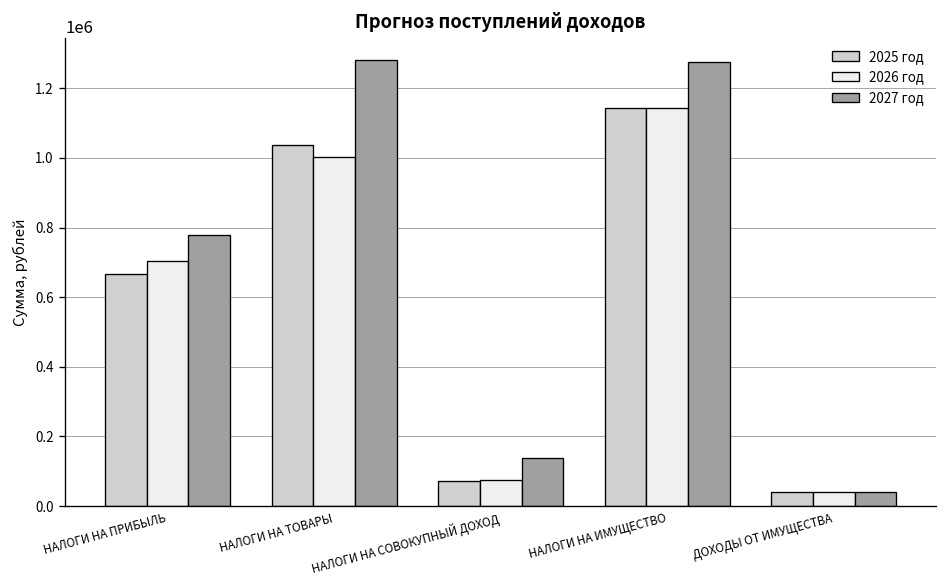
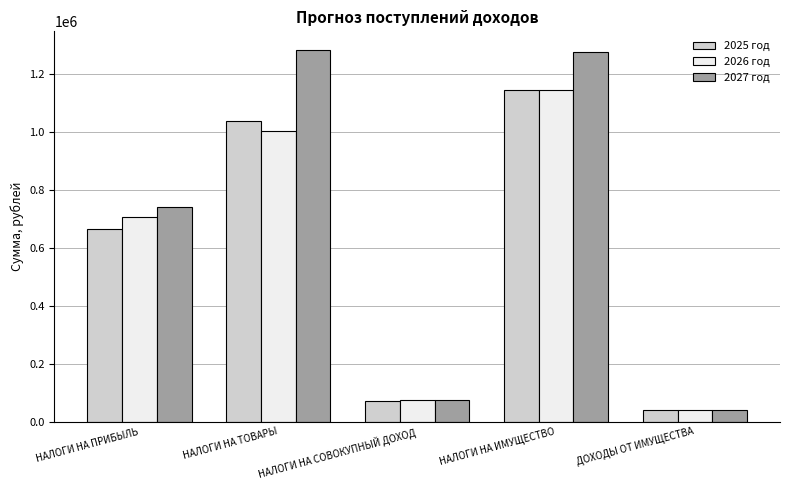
2027 год, НАЛОГИ НА ПРИБЫЛЬ: 780000 -> 740000
2027 год, НАЛОГИ НА СОВОКУПНЫЙ ДОХОД: 140000 -> 80000
